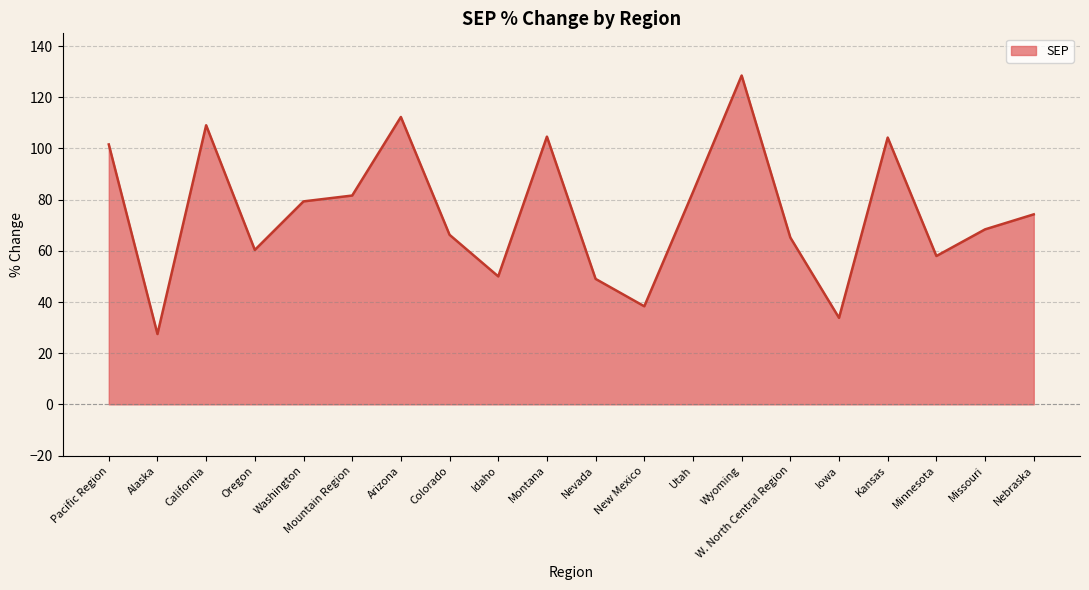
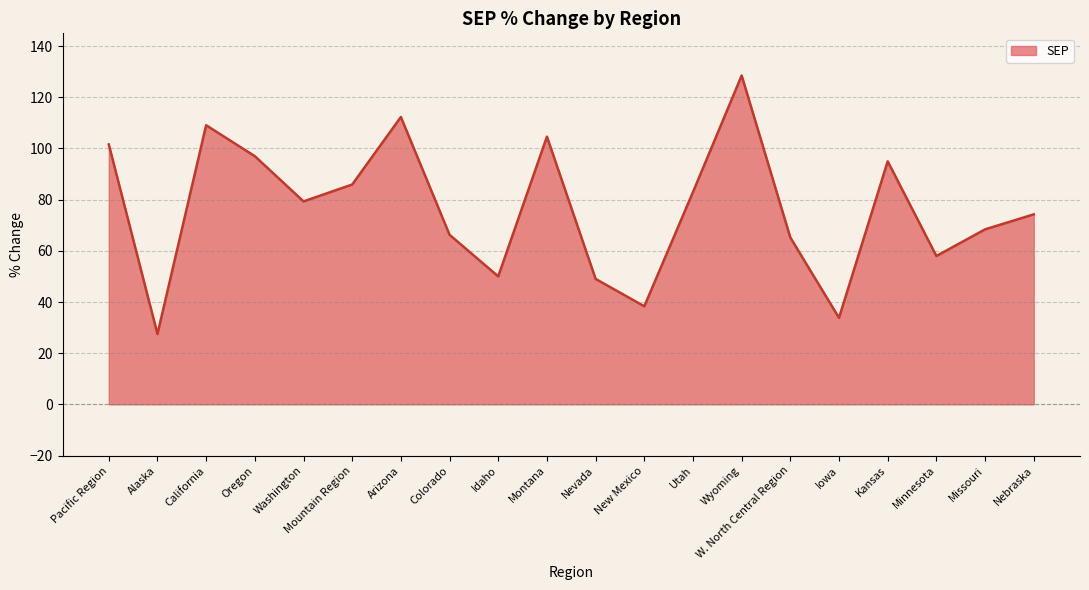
Oregon: 60 -> 97
Mountain Region: 82 -> 86
Kansas: 104 -> 95
